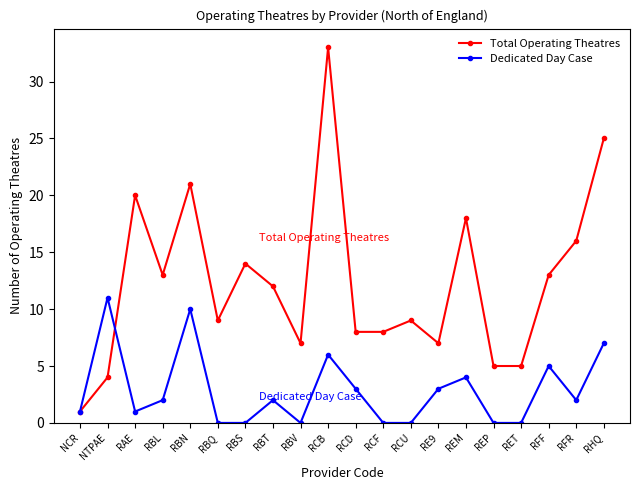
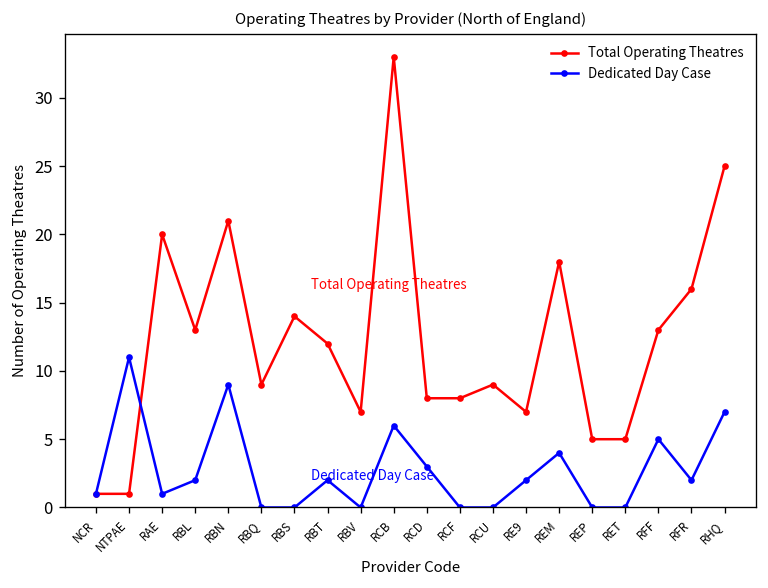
Total Operating Theatres, NTPAE: 4 -> 1
Dedicated Day Case, RBN: 10 -> 9
Dedicated Day Case, RE9: 3 -> 2
